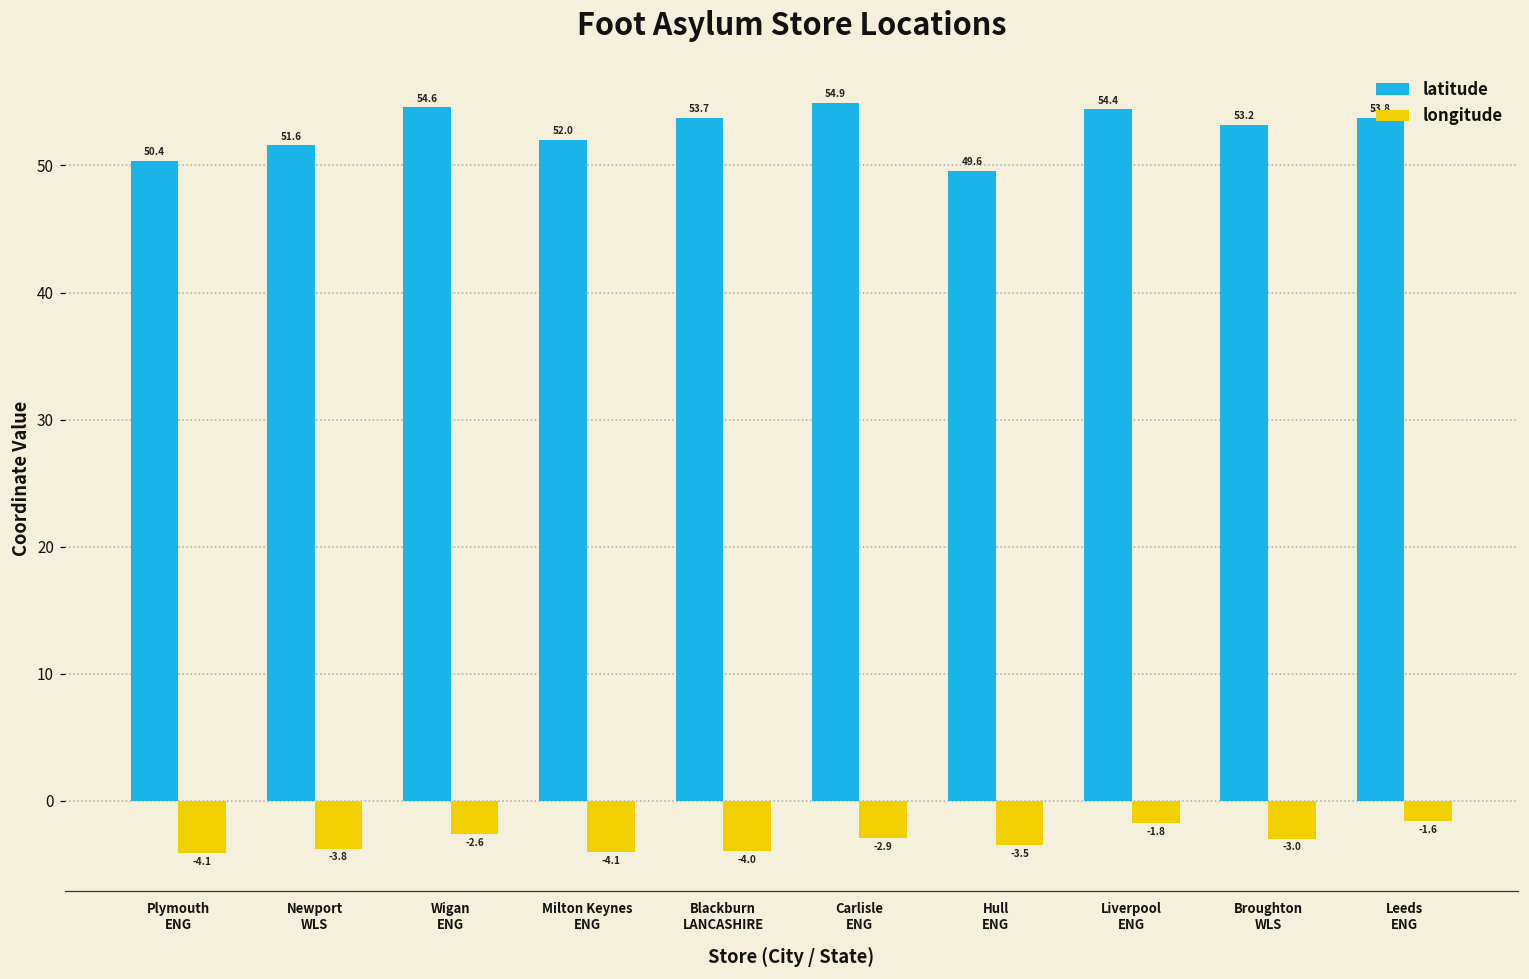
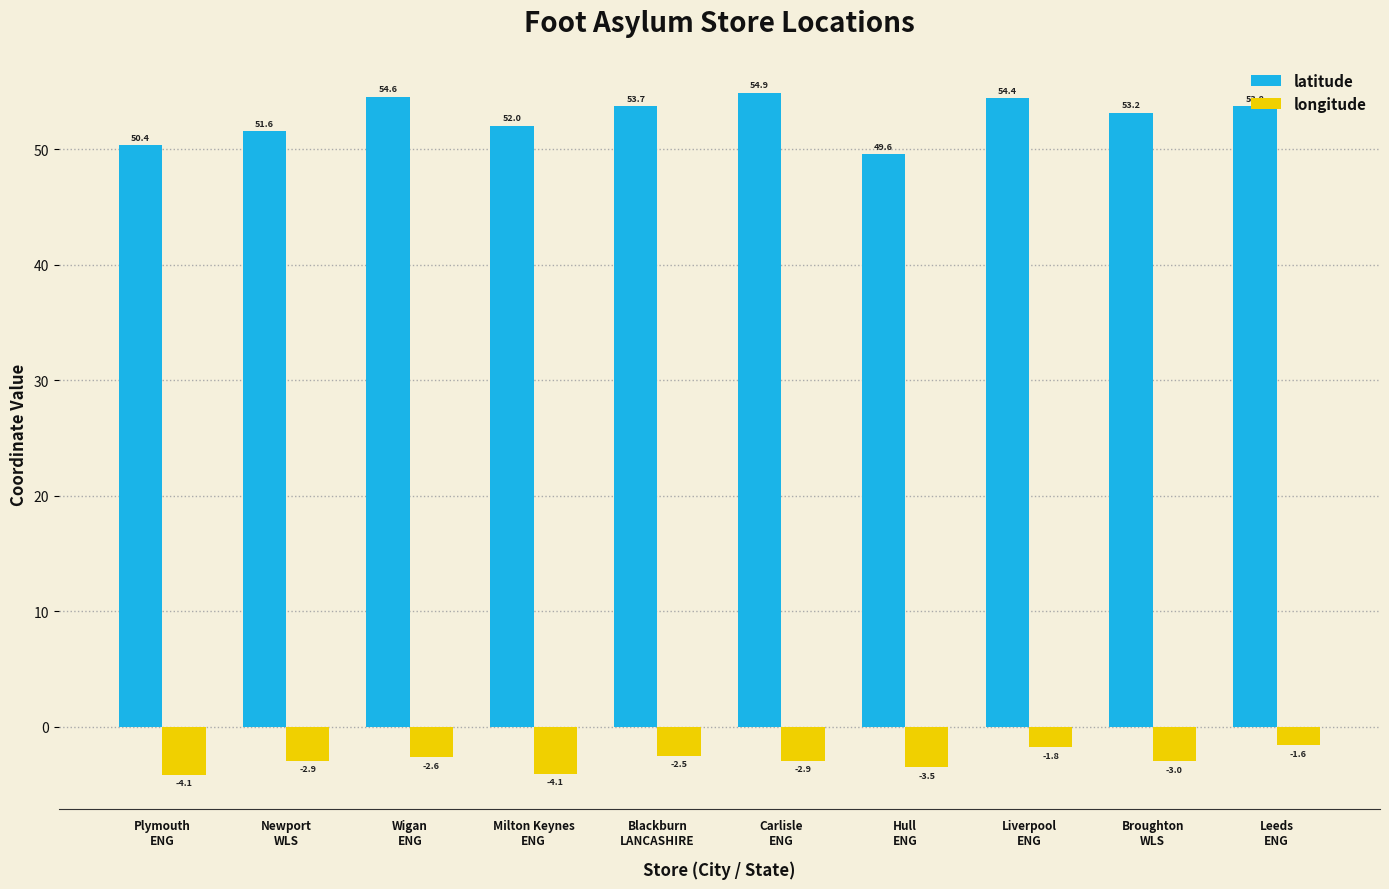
longitude, Newport WLS: -3.8 -> -2.9
longitude, Blackburn LANCASHIRE: -4.0 -> -2.5
